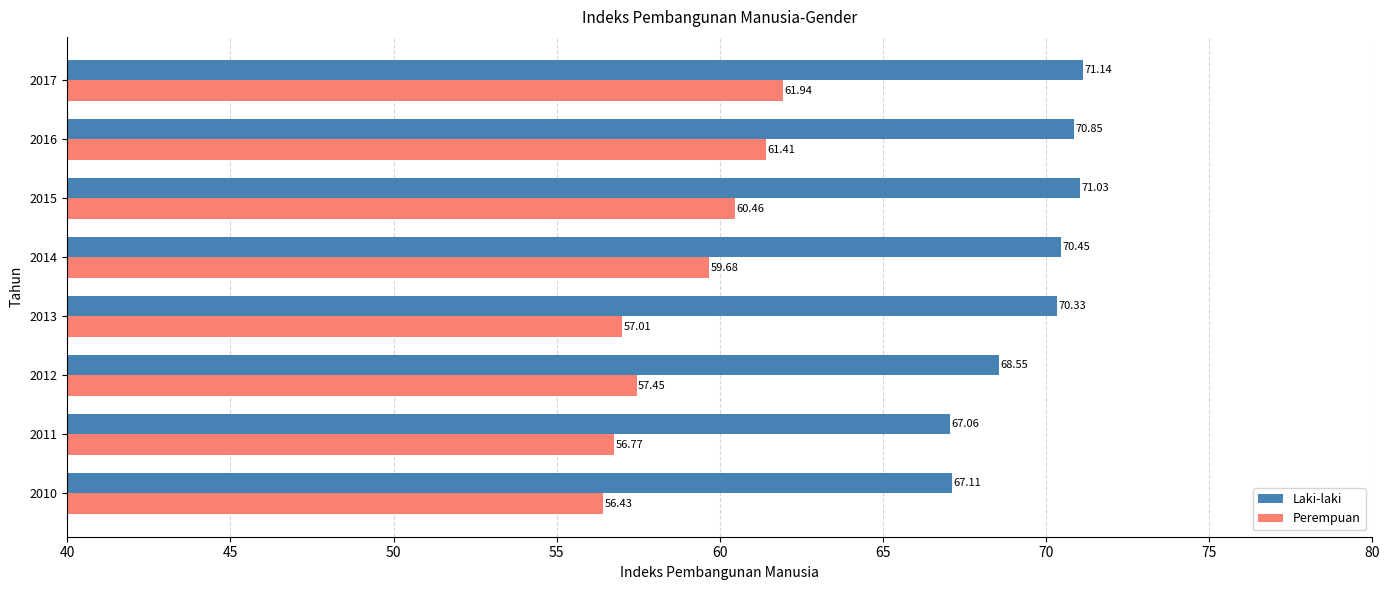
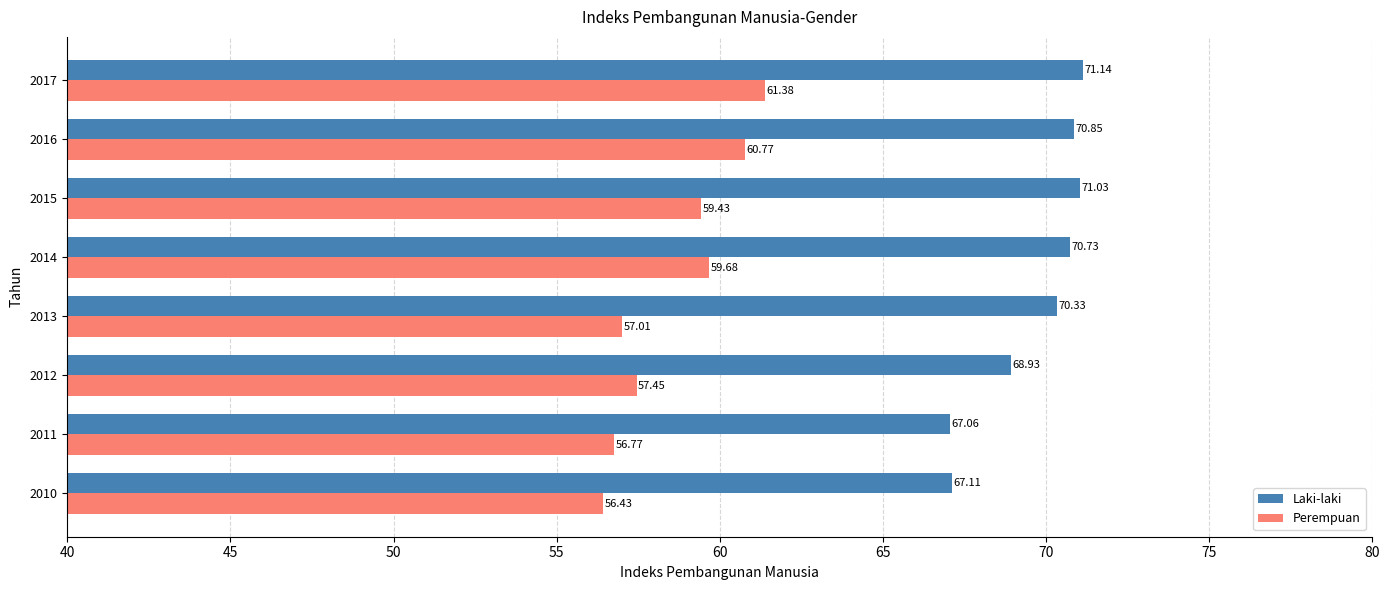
Perempuan, 2017: 61.94 -> 61.38
Perempuan, 2016: 61.41 -> 60.77
Perempuan, 2015: 60.46 -> 59.43
Laki-laki, 2014: 70.45 -> 70.73
Laki-laki, 2012: 68.55 -> 68.93
